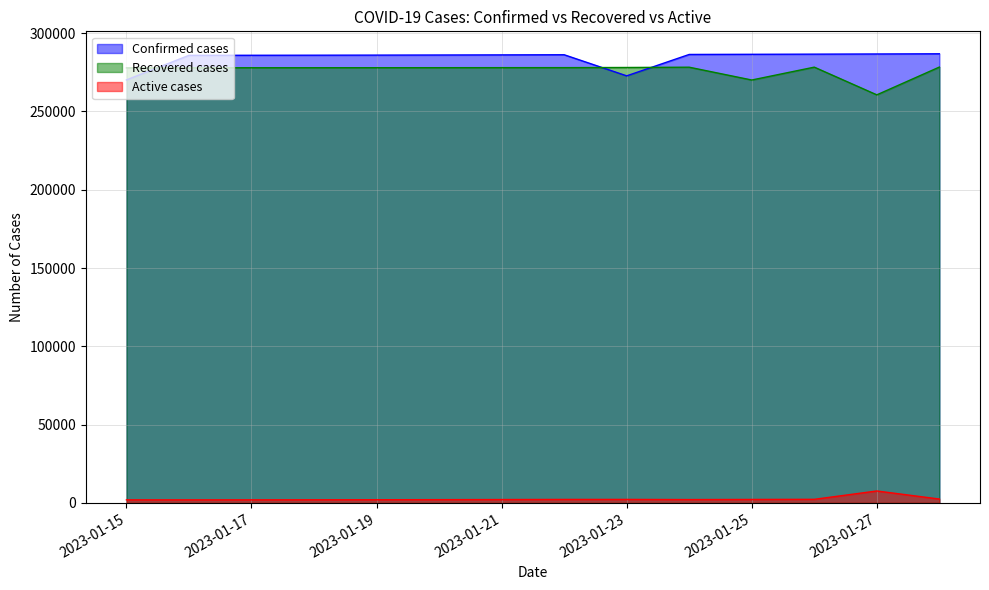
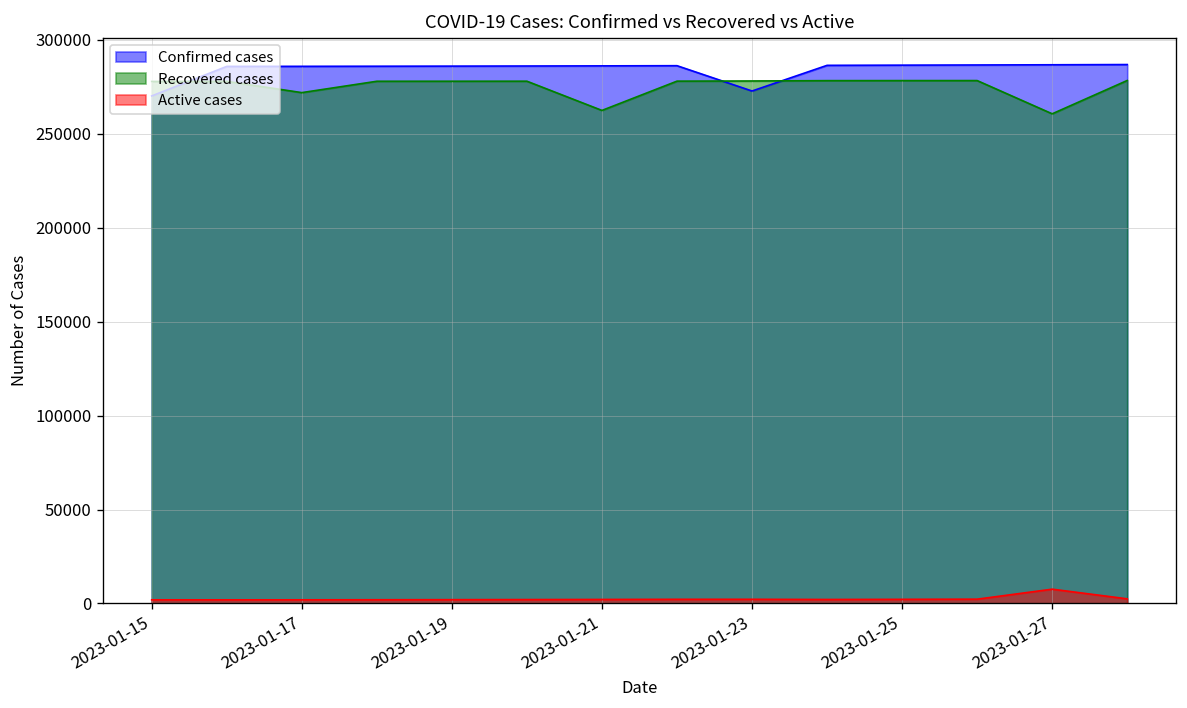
Recovered cases, 2023-01-17: 278000 -> 272000
Recovered cases, 2023-01-21: 278000 -> 262000
Recovered cases, 2023-01-25: 270000 -> 278000
